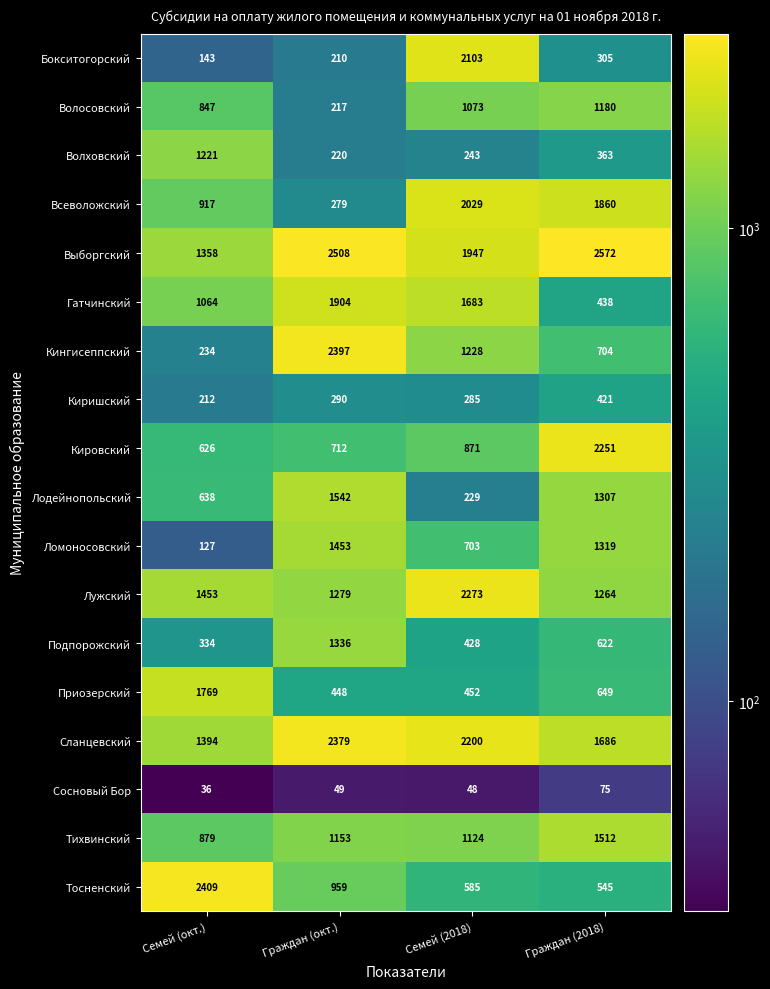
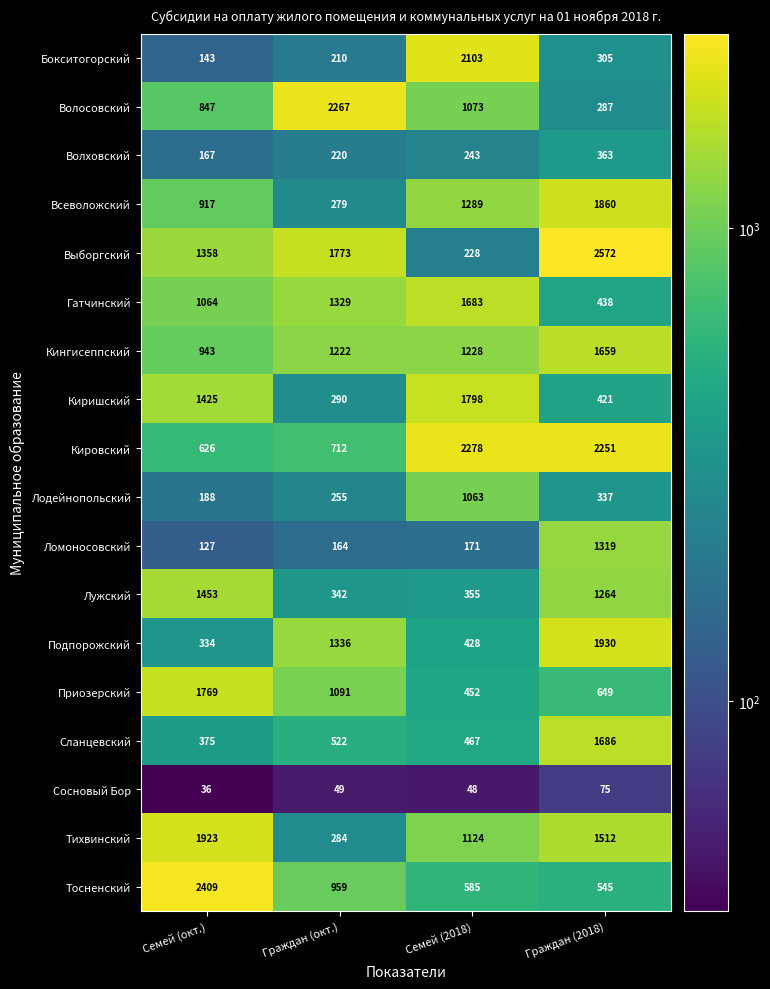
Волосовский, Граждан (окт.): 217 -> 2267
Волосовский, Граждан (2018): 1180 -> 287
Волховский, Семей (окт.): 1221 -> 167
Всеволожский, Семей (2018): 2029 -> 1289
Выборгский, Граждан (окт.): 2508 -> 1773
Выборгский, Семей (2018): 1947 -> 228
Гатчинский, Граждан (окт.): 1904 -> 1329
Кингисеппский, Семей (окт.): 234 -> 943
Кингисеппский, Граждан (окт.): 2397 -> 1222
Кингисеппский, Граждан (2018): 704 -> 1659
Киришский, Семей (окт.): 212 -> 1425
Киришский, Семей (2018): 285 -> 1798
Кировский, Семей (2018): 871 -> 2278
Лодейнопольский, Семей (окт.): 638 -> 188
Лодейнопольский, Граждан (окт.): 1542 -> 255
Лодейнопольский, Семей (2018): 229 -> 1063
Лодейнопольский, Граждан (2018): 1307 -> 337
Ломоносовский, Граждан (окт.): 1453 -> 164
Ломоносовский, Семей (2018): 703 -> 171
Лужский, Граждан (окт.): 1279 -> 342
Лужский, Семей (2018): 2273 -> 355
Подпорожский, Граждан (2018): 622 -> 1930
Приозерский, Граждан (окт.): 448 -> 1091
Сланцевский, Семей (окт.): 1394 -> 375
Сланцевский, Граждан (окт.): 2379 -> 522
Сланцевский, Семей (2018): 2200 -> 467
Тихвинский, Семей (окт.): 879 -> 1923
Тихвинский, Граждан (окт.): 1153 -> 284
